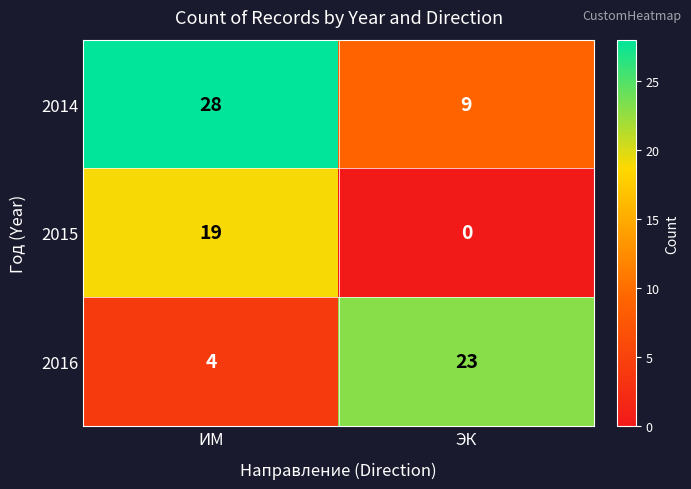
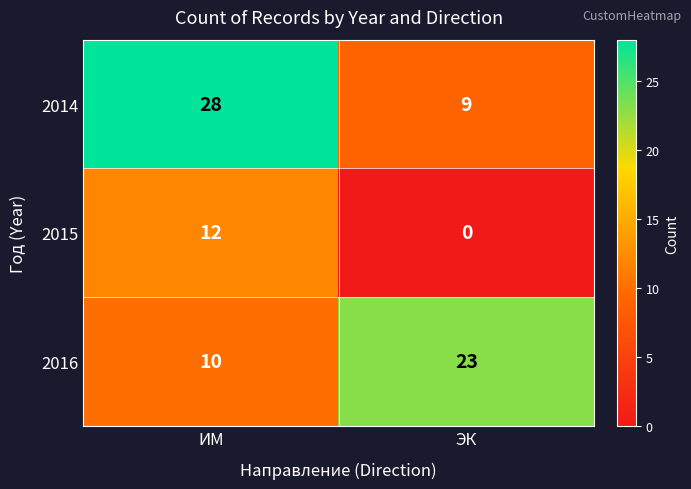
2015, ИМ: 19 -> 12
2016, ИМ: 4 -> 10
